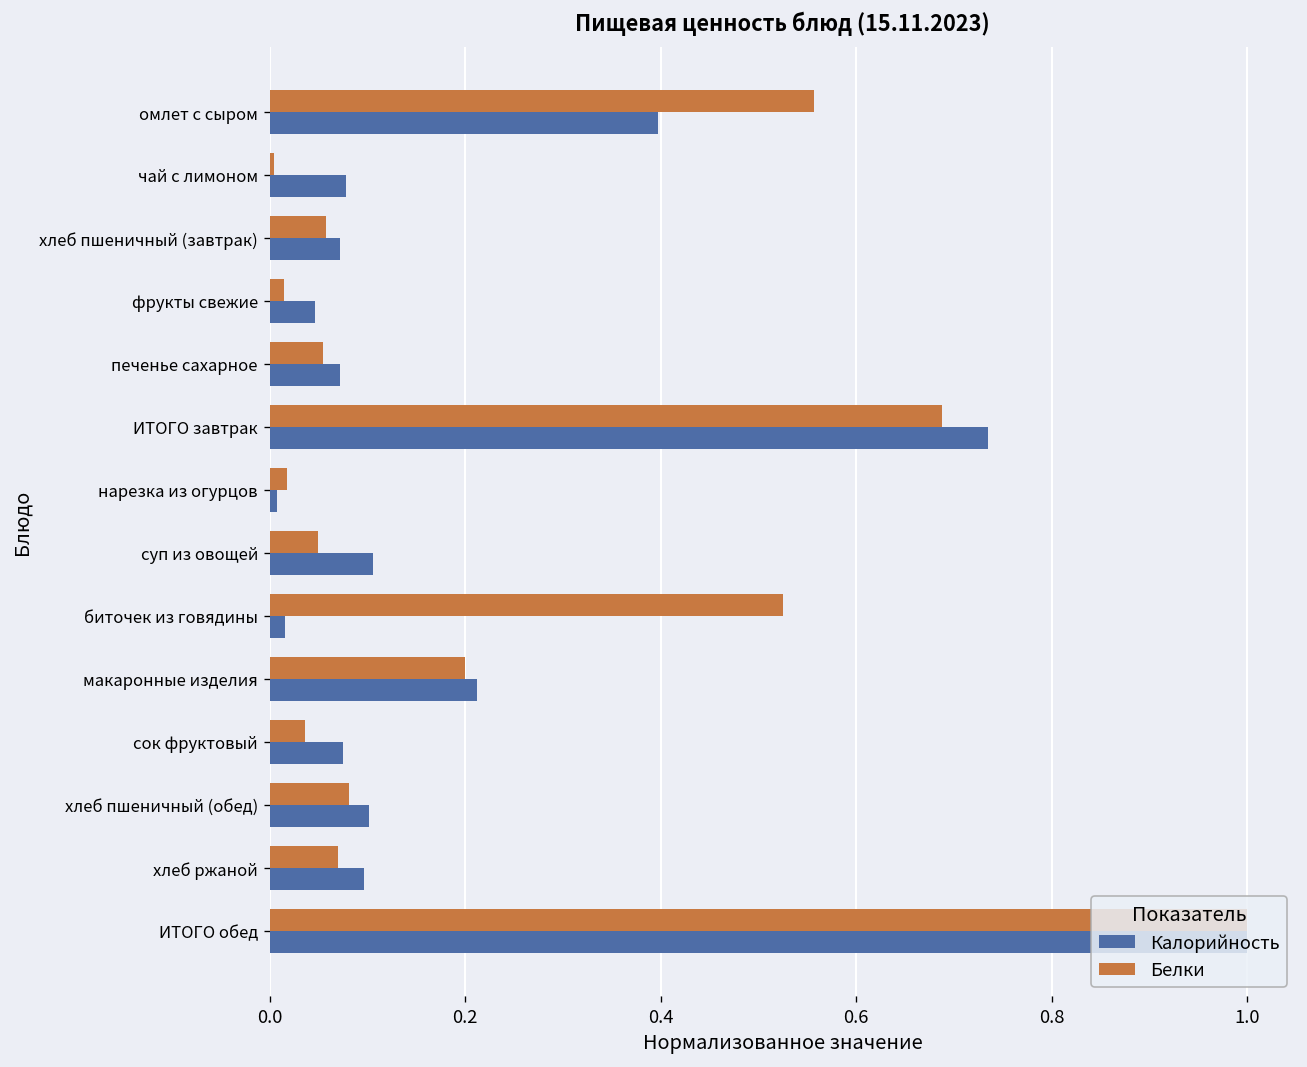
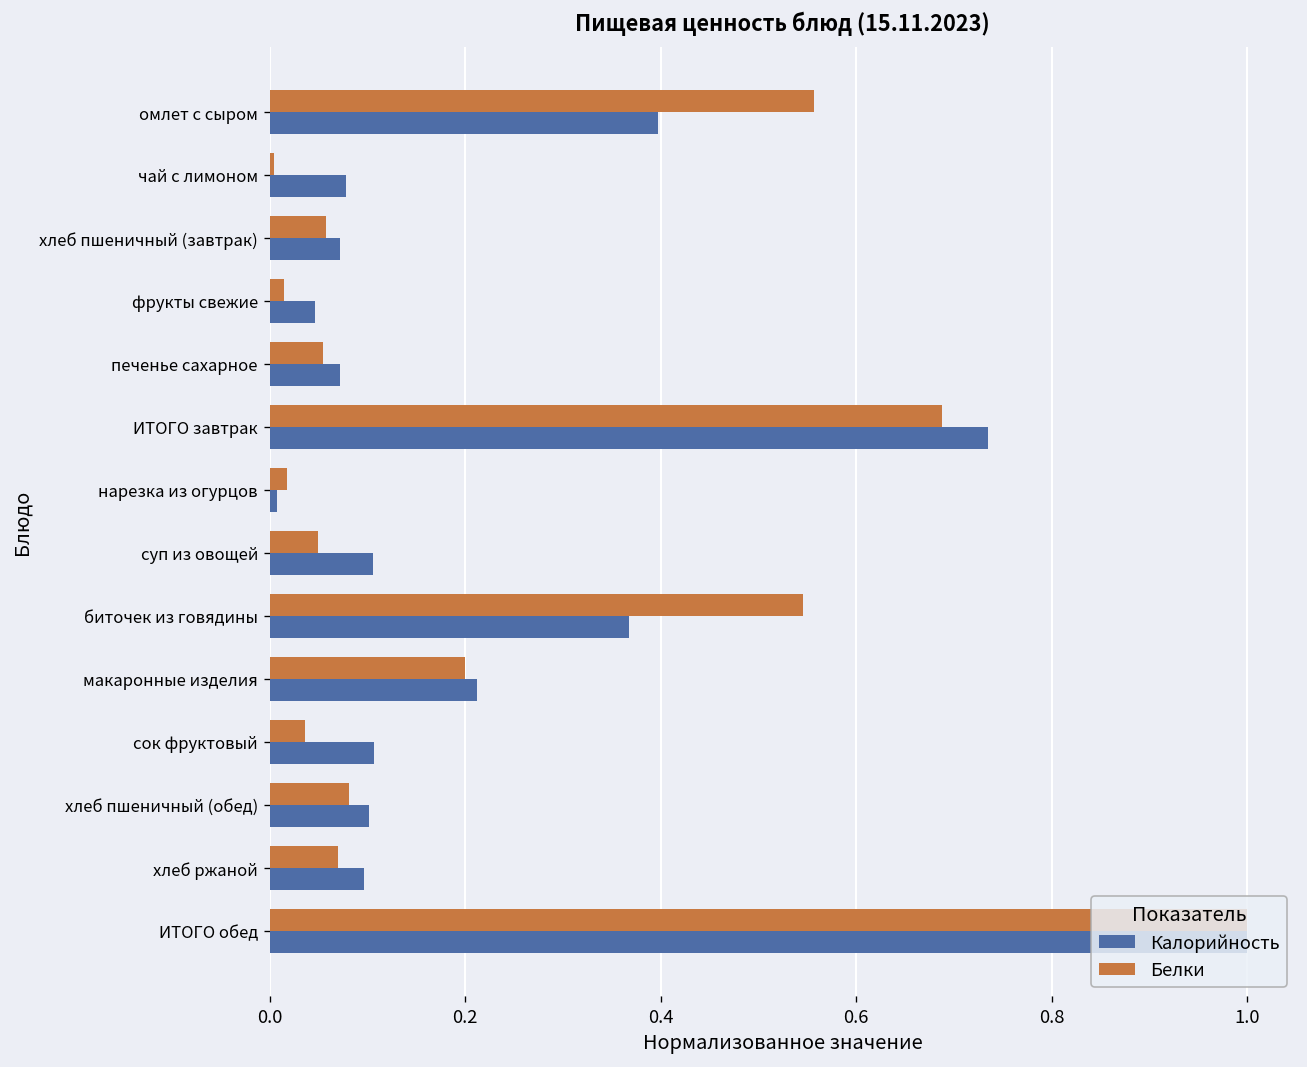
Белки, биточек из говядины: 0.52 -> 0.55
Калорийность, биточек из говядины: 0.02 -> 0.37
Калорийность, сок фруктовый: 0.08 -> 0.11
